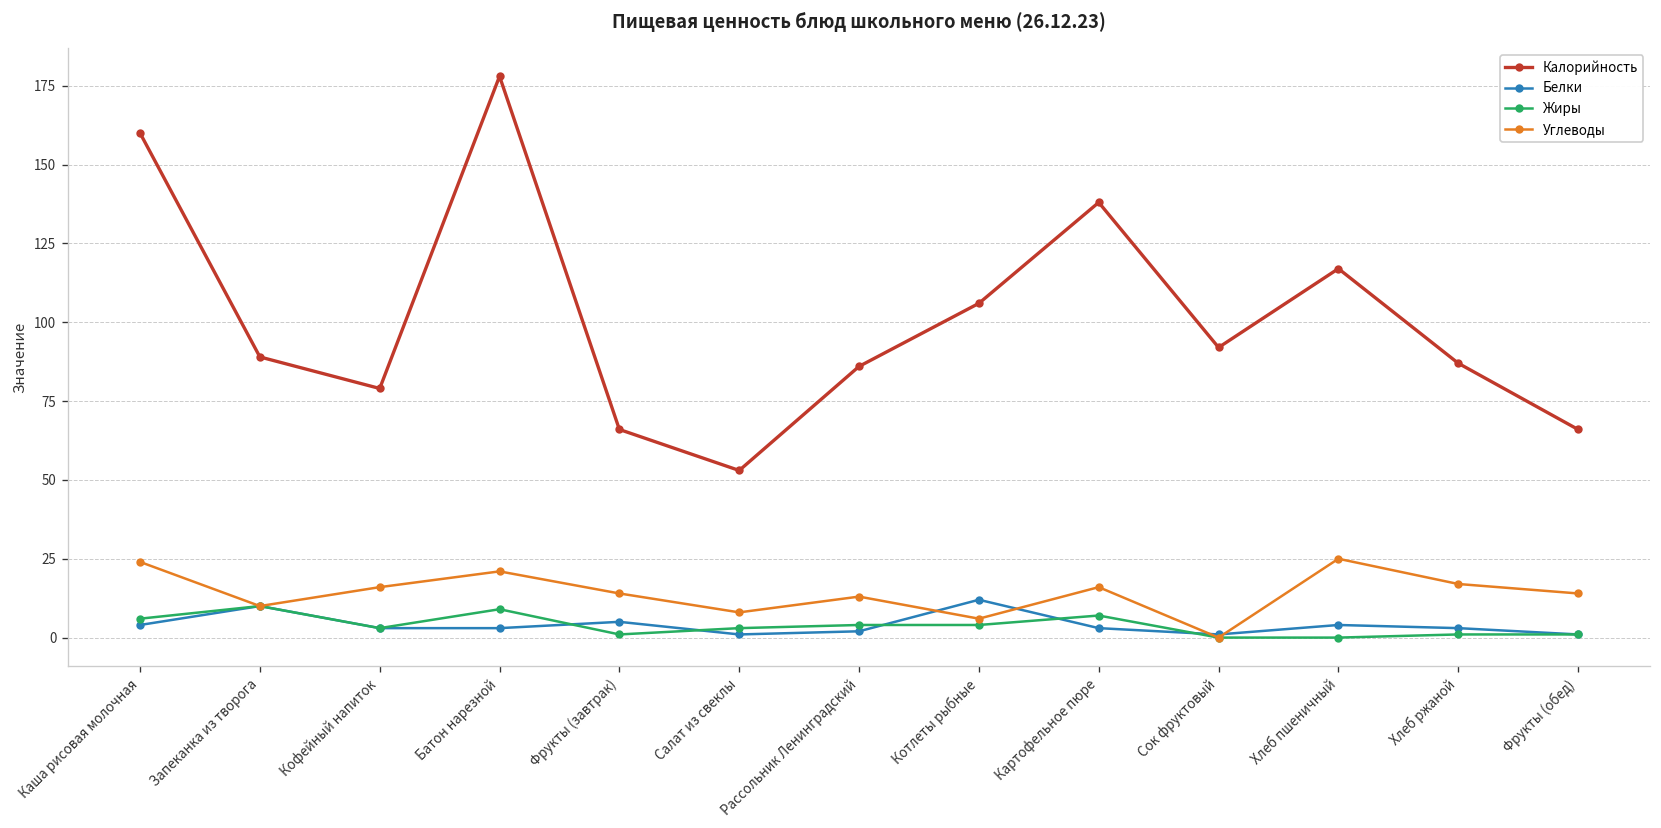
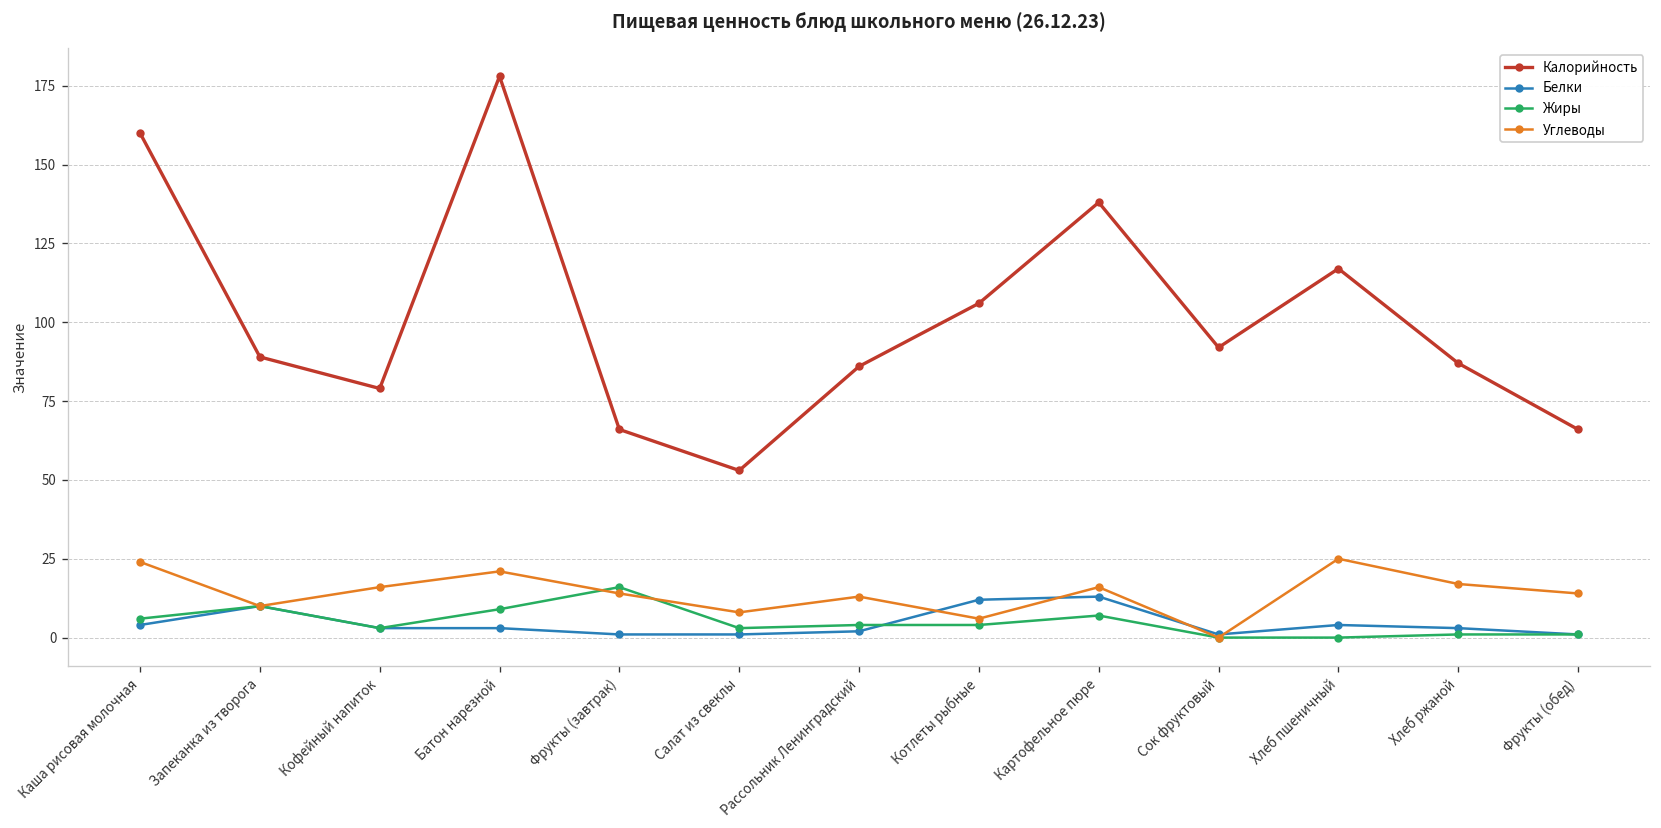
Белки, Фрукты (завтрак): 5 -> 1
Жиры, Фрукты (завтрак): 1 -> 16
Белки, Картофельное пюре: 3 -> 13
